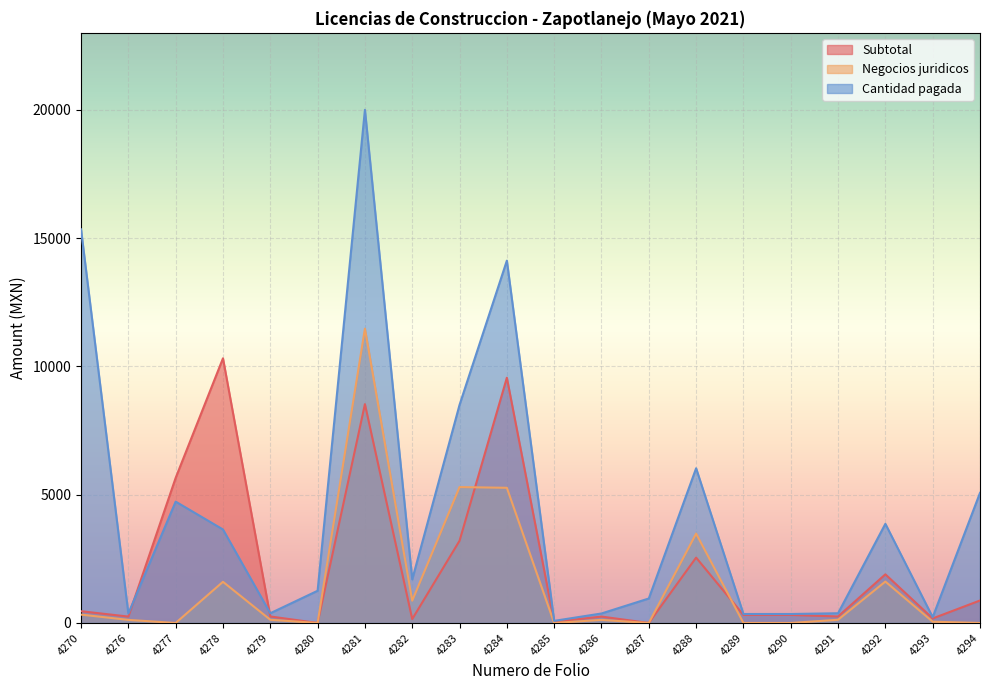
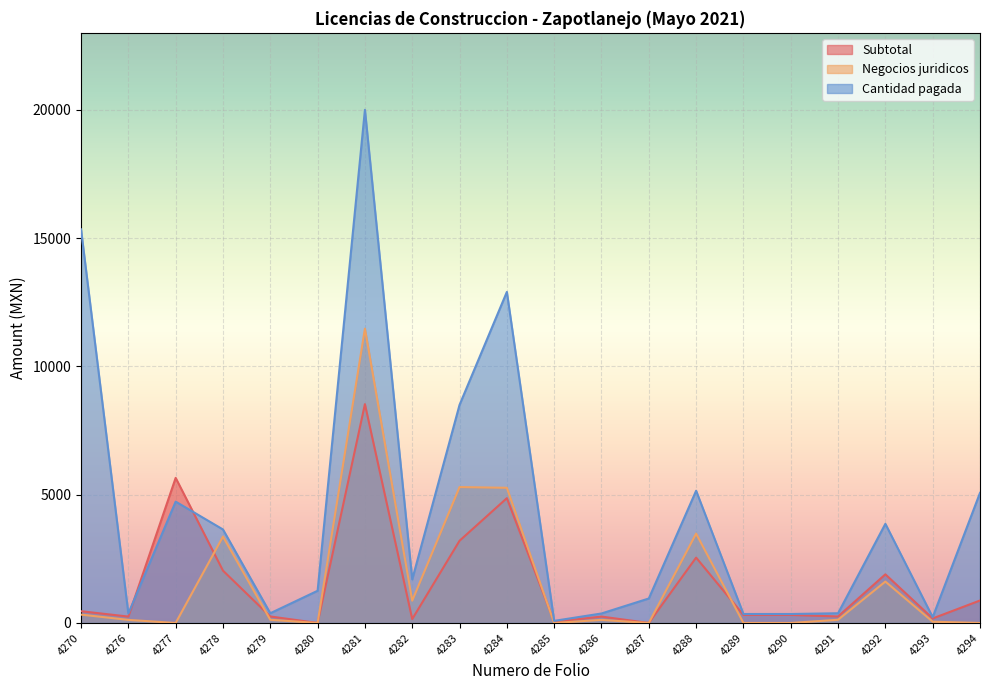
Subtotal, 4278: 10300 -> 2000
Negocios juridicos, 4278: 1600 -> 3400
Subtotal, 4284: 9600 -> 4900
Cantidad pagada, 4284: 14100 -> 12900
Cantidad pagada, 4288: 6000 -> 5200
